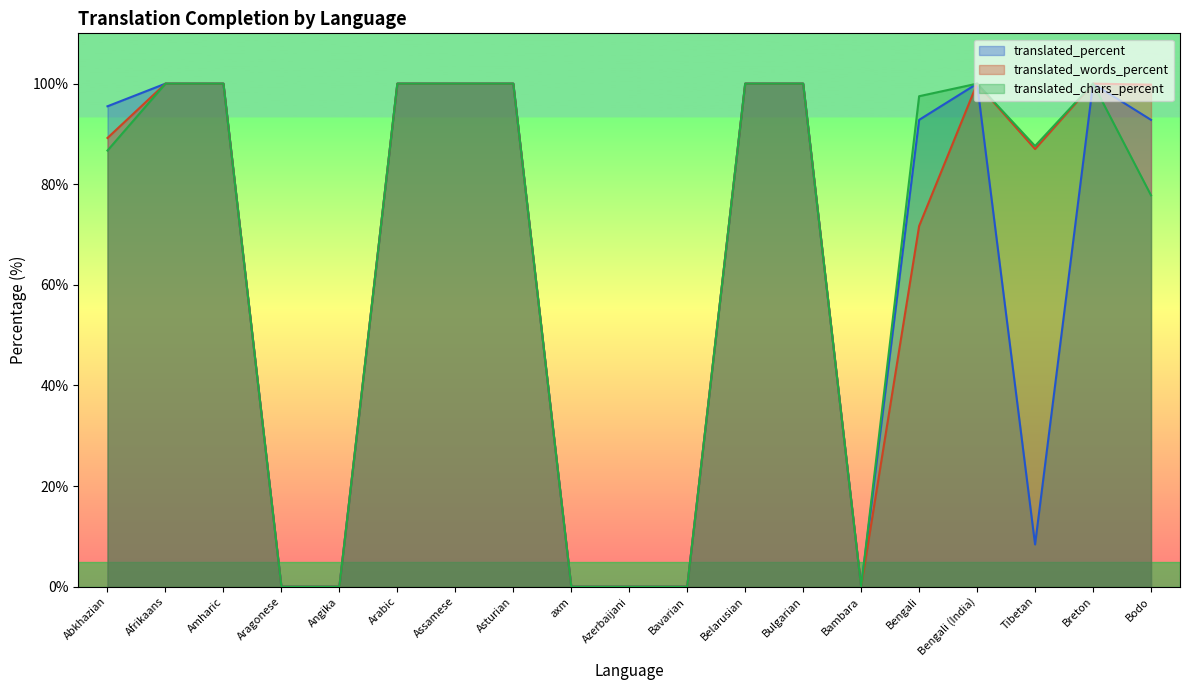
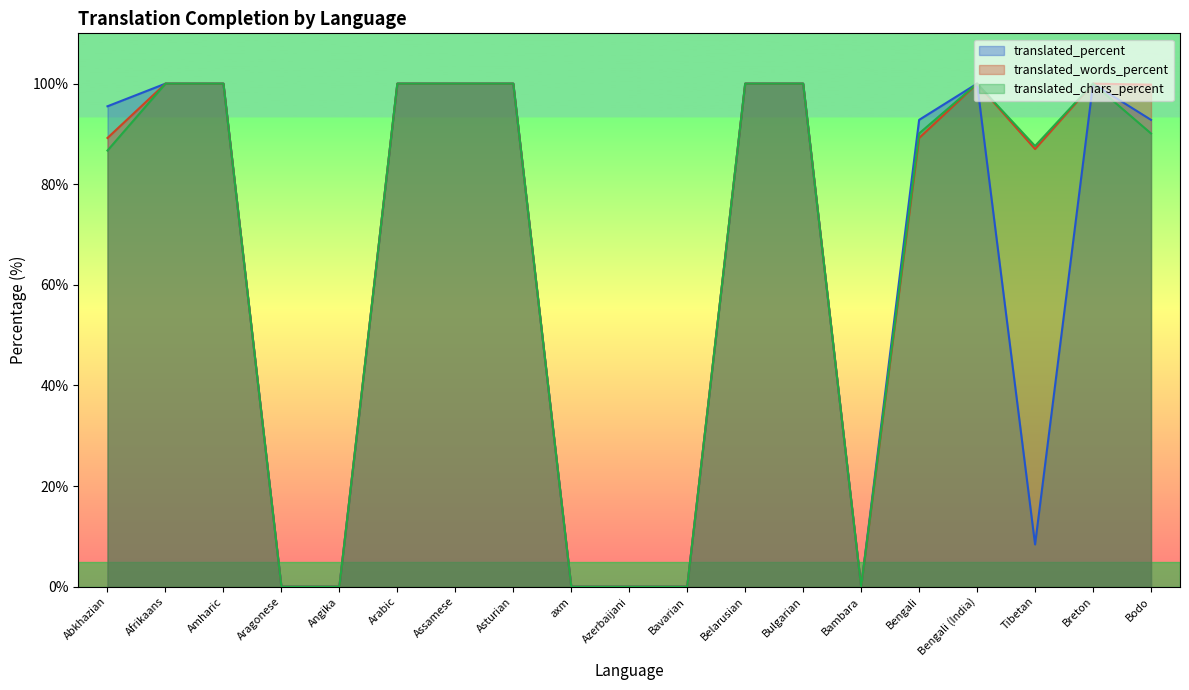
translated_words_percent, Bengali: 72% -> 89%
translated_chars_percent, Bengali: 98% -> 90%
translated_chars_percent, Bodo: 78% -> 90%
